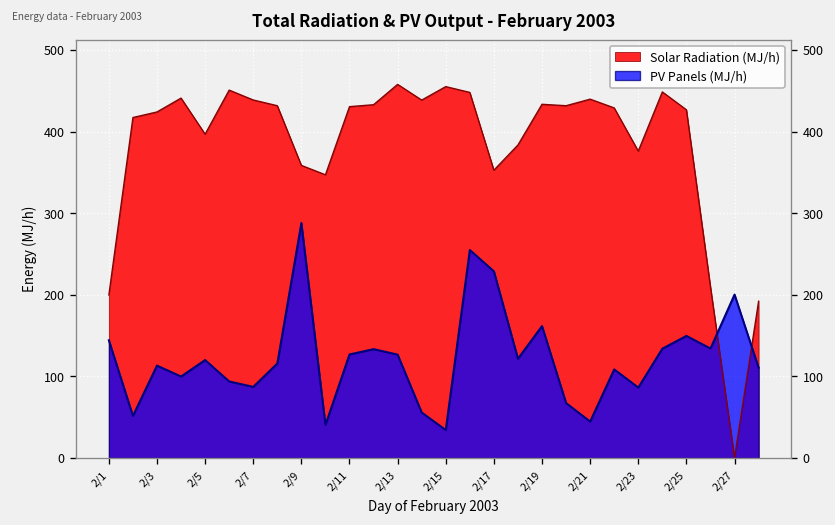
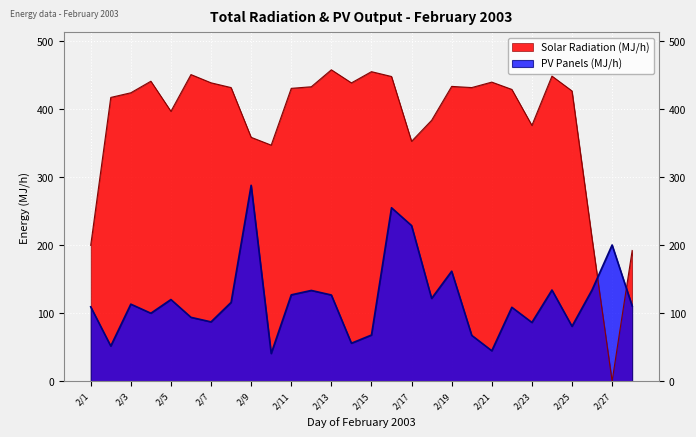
PV Panels (MJ/h), 2/1: 140 -> 110
PV Panels (MJ/h), 2/15: 30 -> 70
PV Panels (MJ/h), 2/25: 150 -> 80
